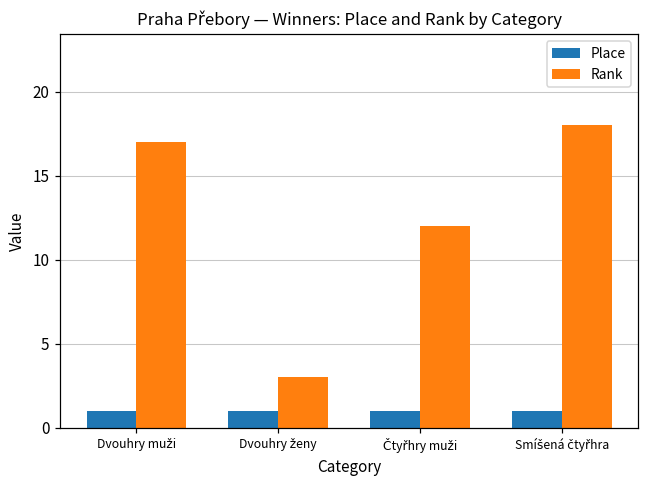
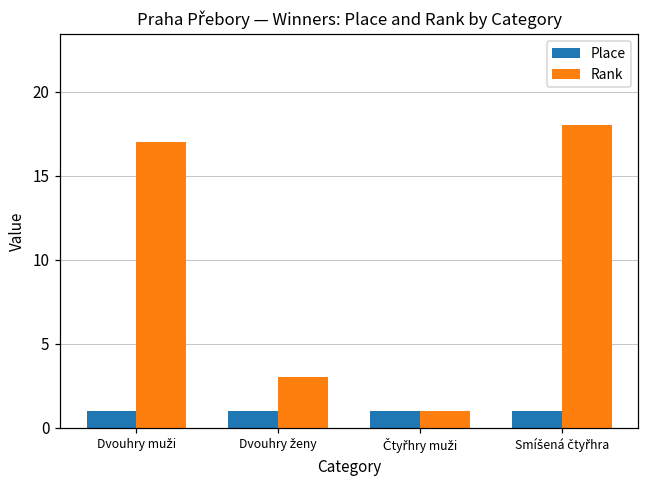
Rank, Čtyřhry muži: 12 -> 1
